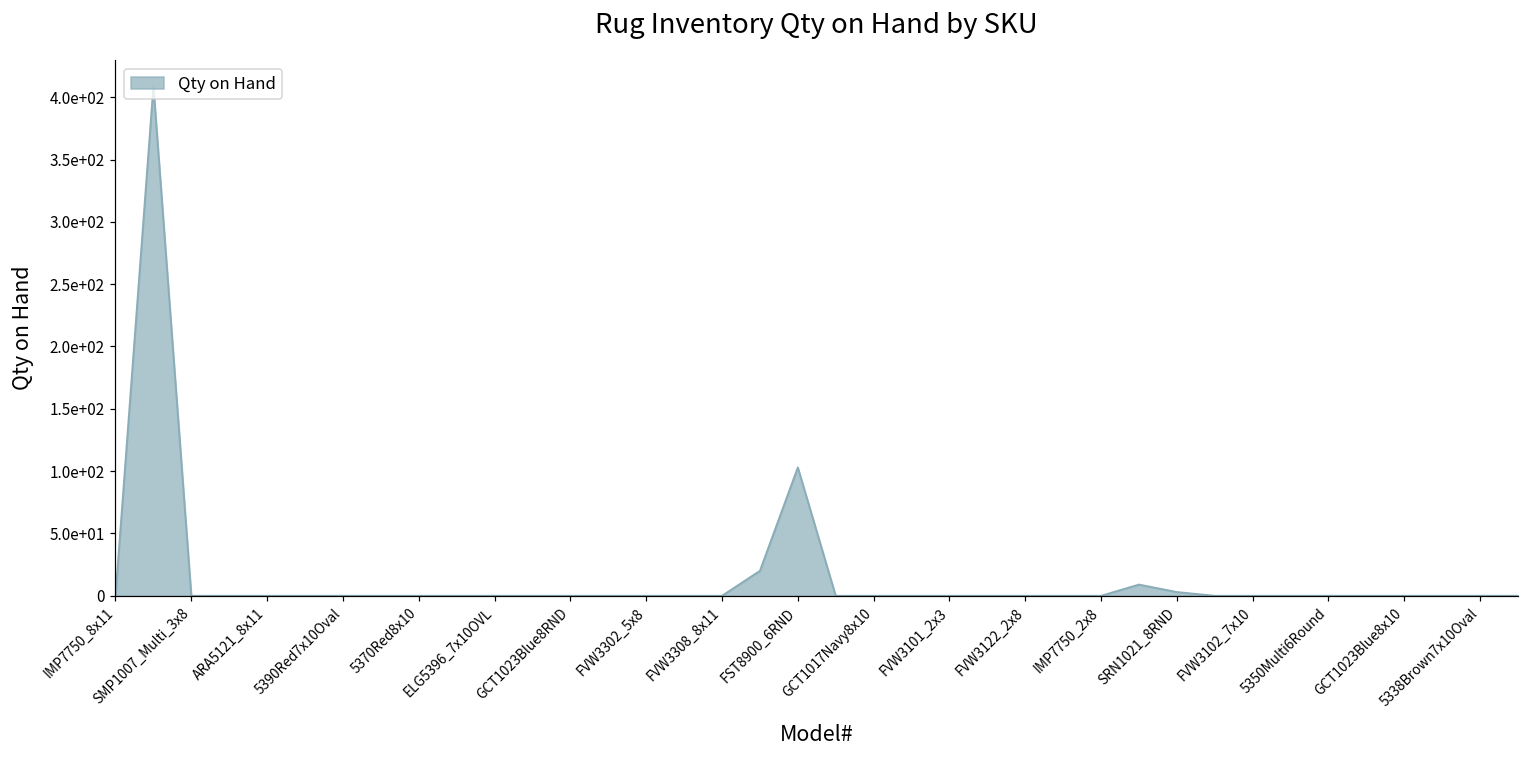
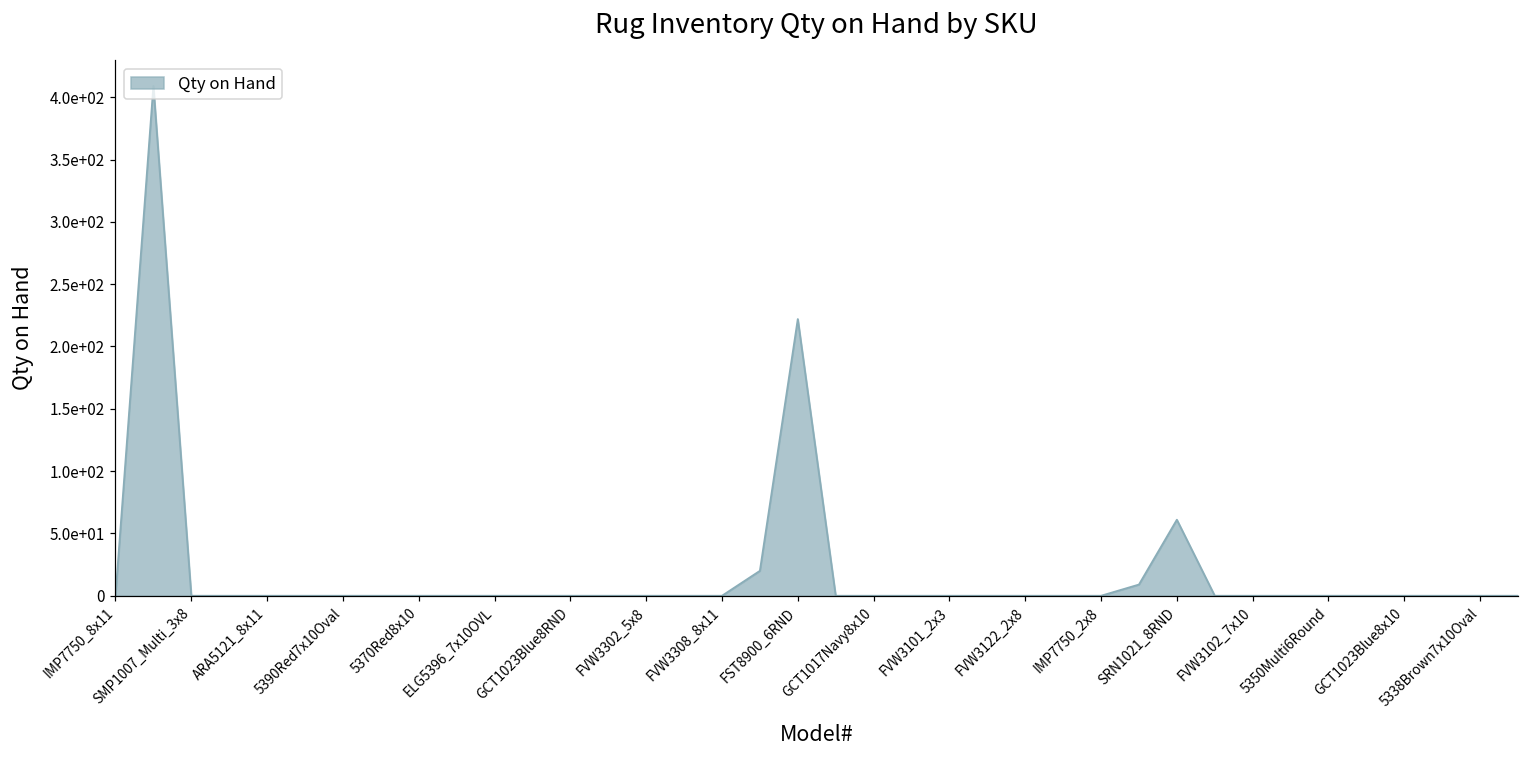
FST8900_6RND: 103 -> 222
SRN1021_8RND: 3 -> 61
